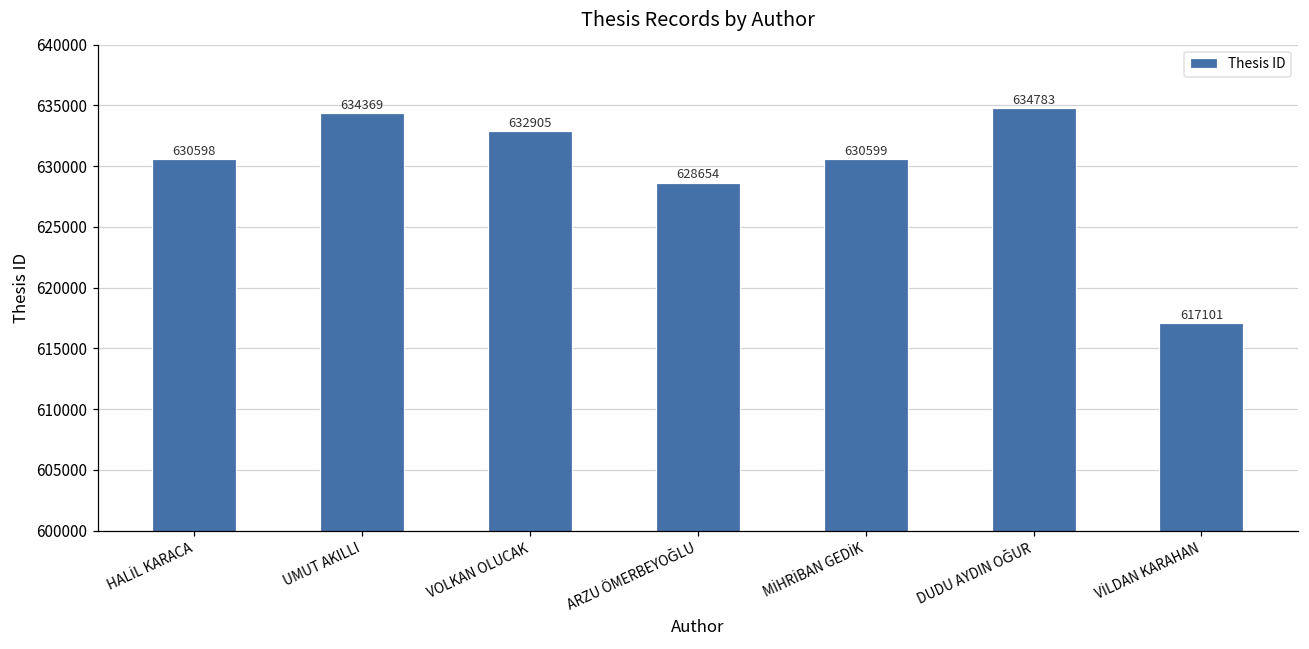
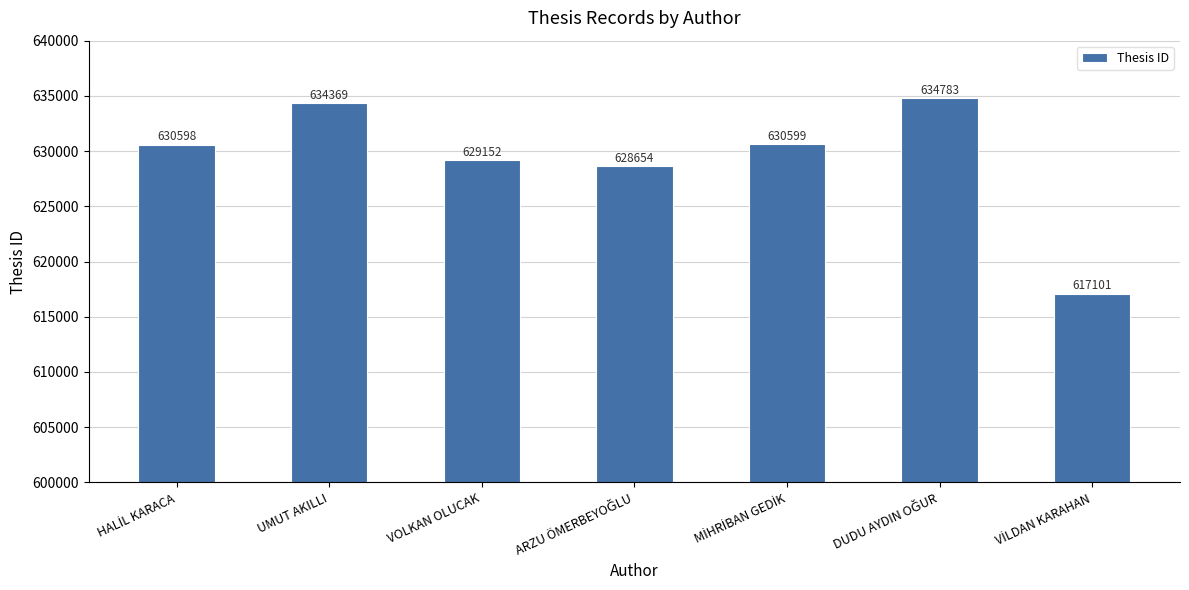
VOLKAN OLUCAK: 632905 -> 629152
